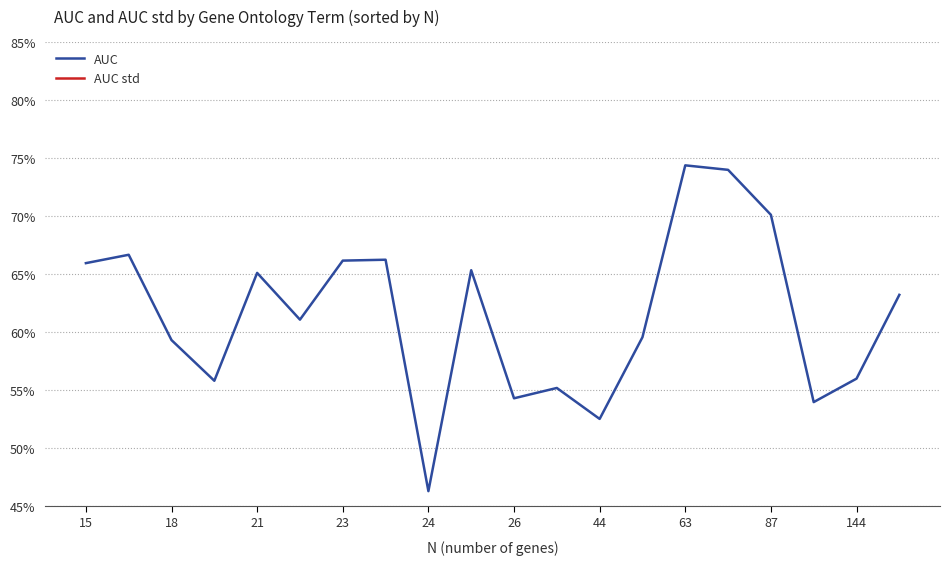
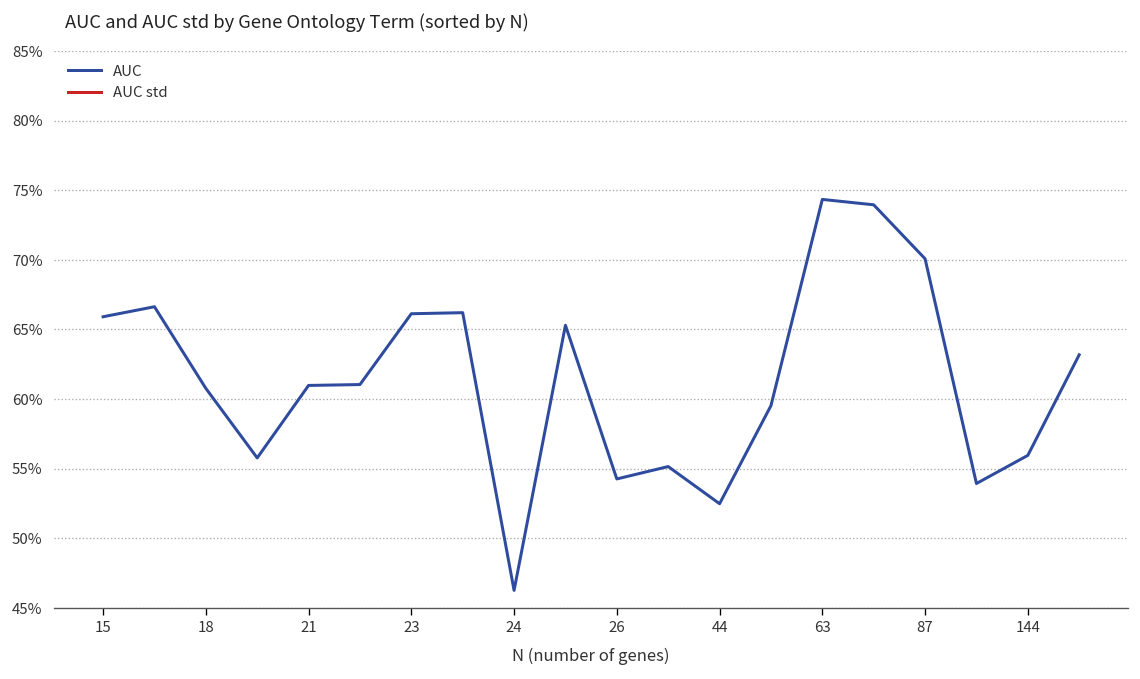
AUC, 18: 59.3% -> 60.8%
AUC, 21: 65.1% -> 61.0%
